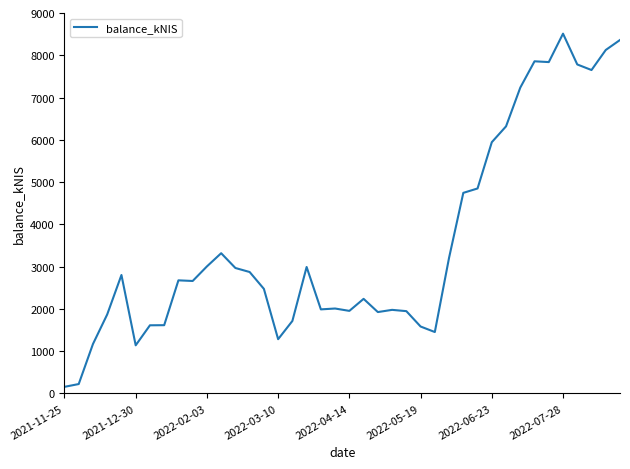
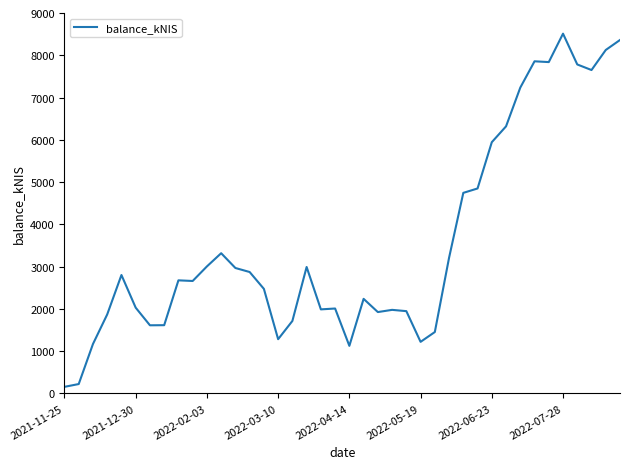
2021-12-30: 1100 -> 2000
2022-04-14: 2000 -> 1100
2022-05-19: 1600 -> 1200
